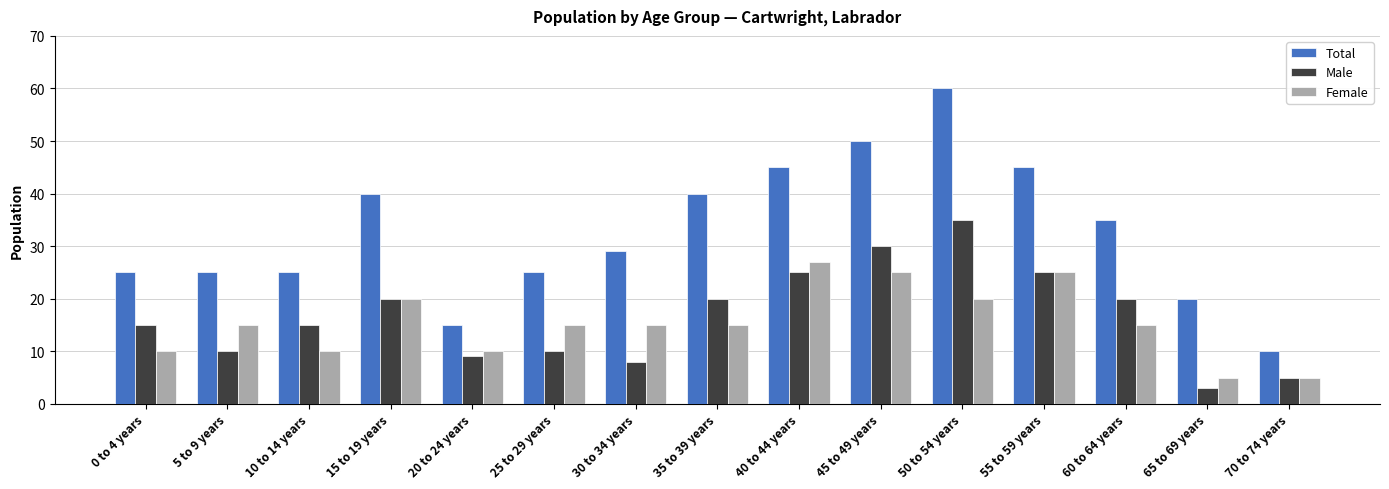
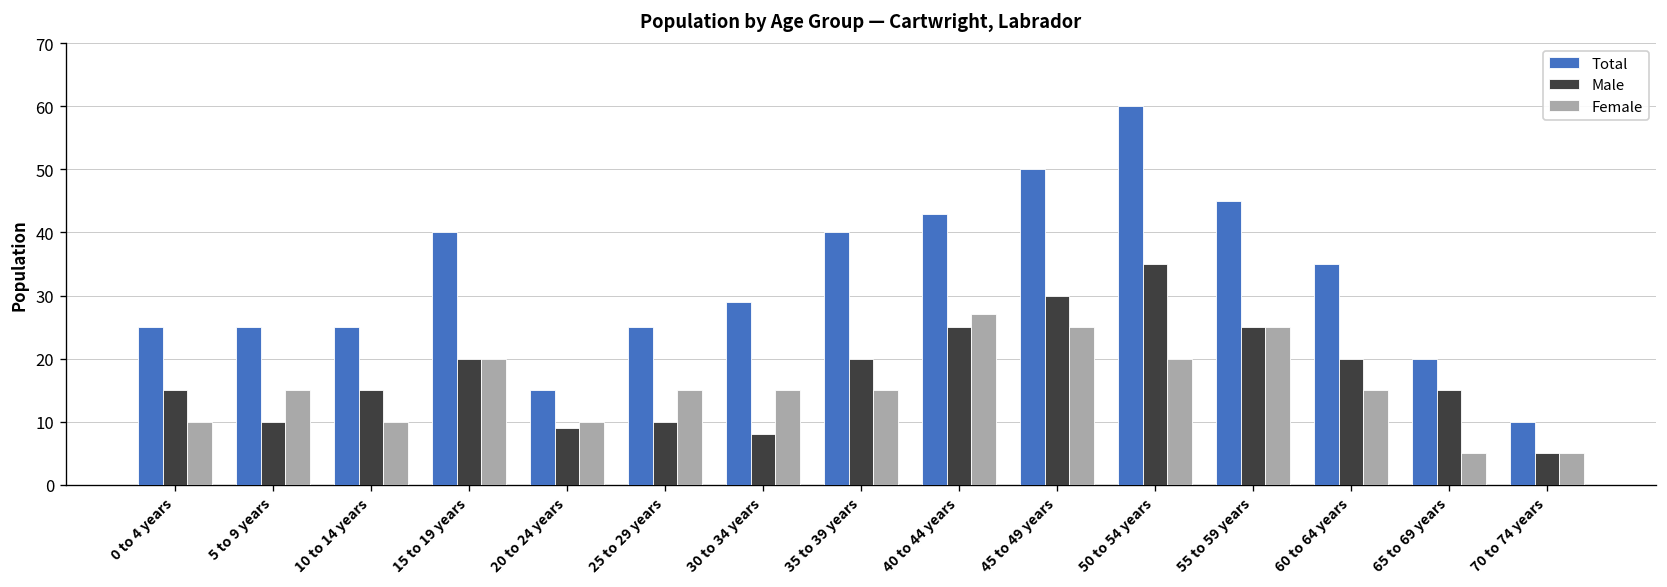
Total, 40 to 44 years: 45 -> 43
Male, 65 to 69 years: 3 -> 15
